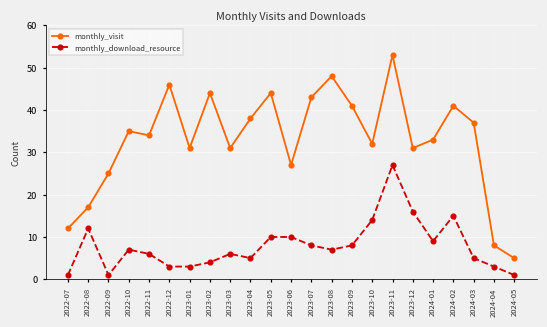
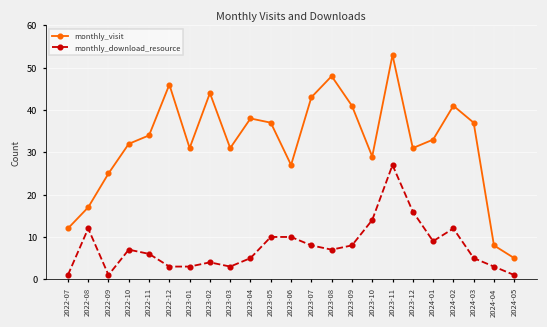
monthly_visit, 2022-10: 35 -> 32
monthly_download_resource, 2023-03: 6 -> 3
monthly_visit, 2023-05: 44 -> 37
monthly_visit, 2023-10: 32 -> 29
monthly_download_resource, 2024-02: 15 -> 12
